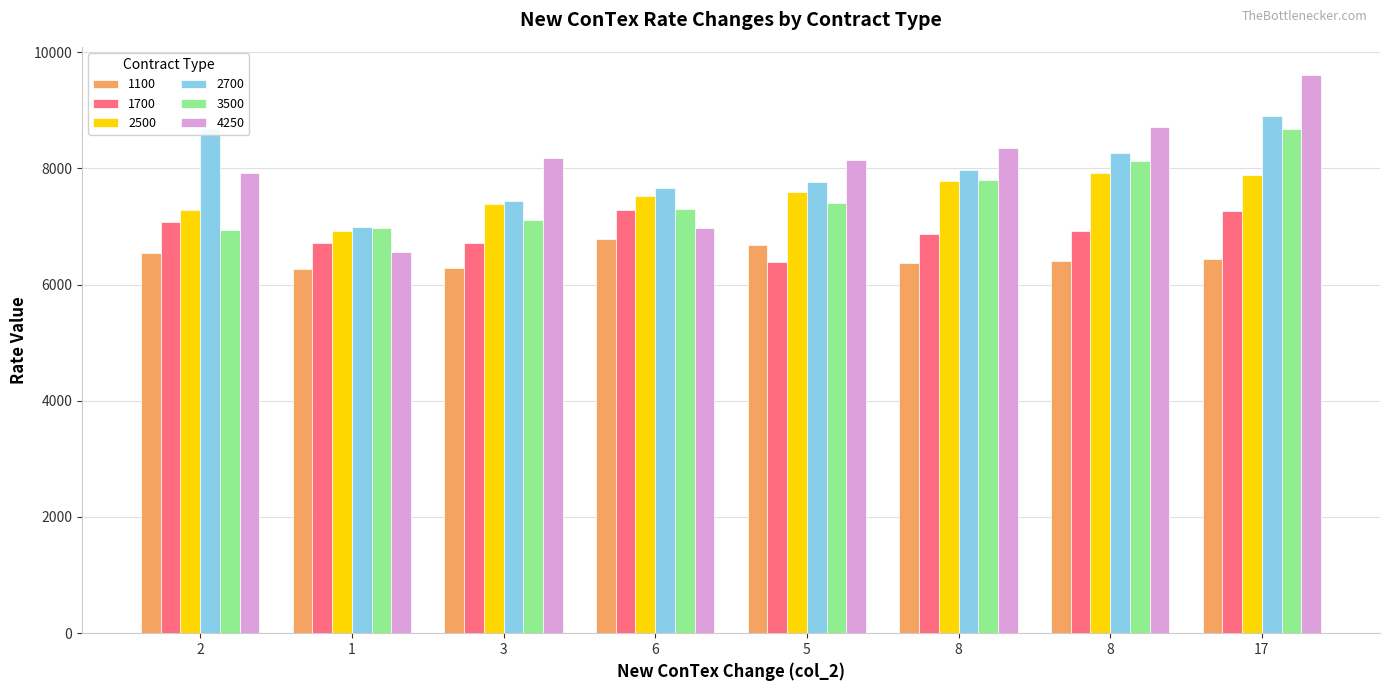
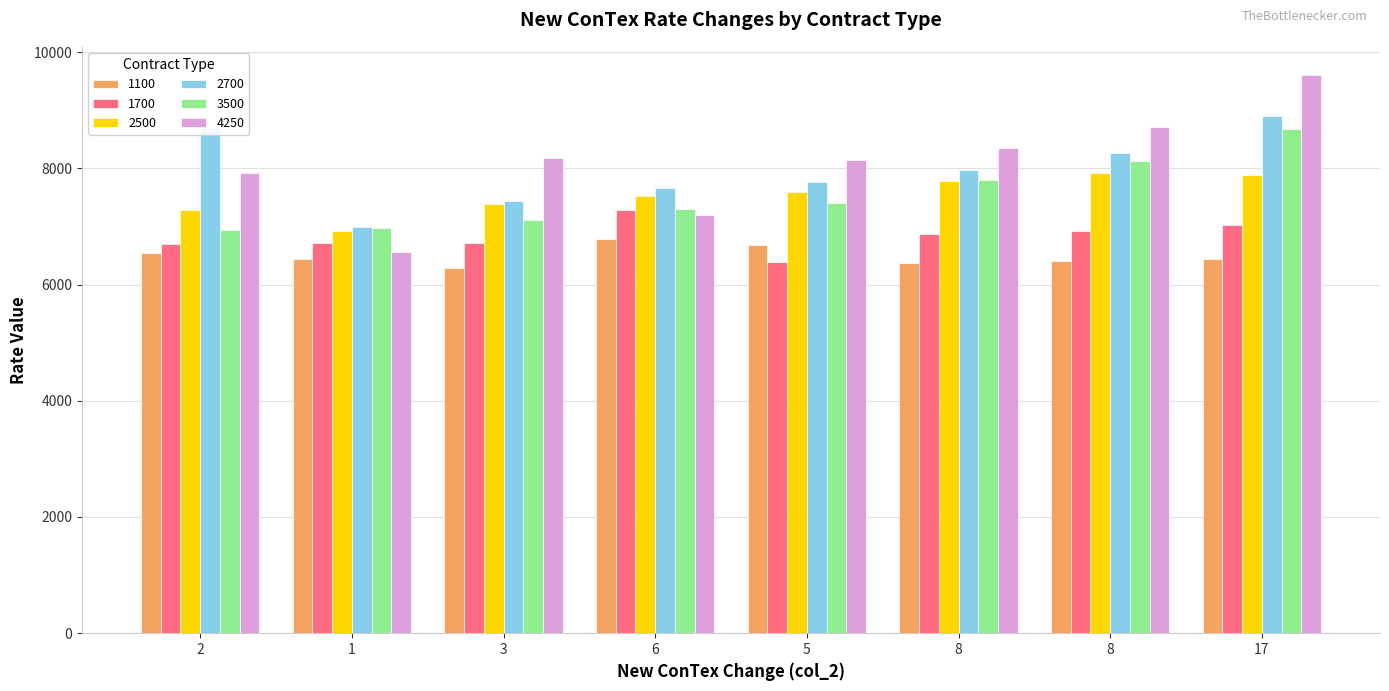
1700, 2: 7100 -> 6700
1100, 1: 6300 -> 6400
4250, 6: 7000 -> 7200
1700, 17: 7300 -> 7000
